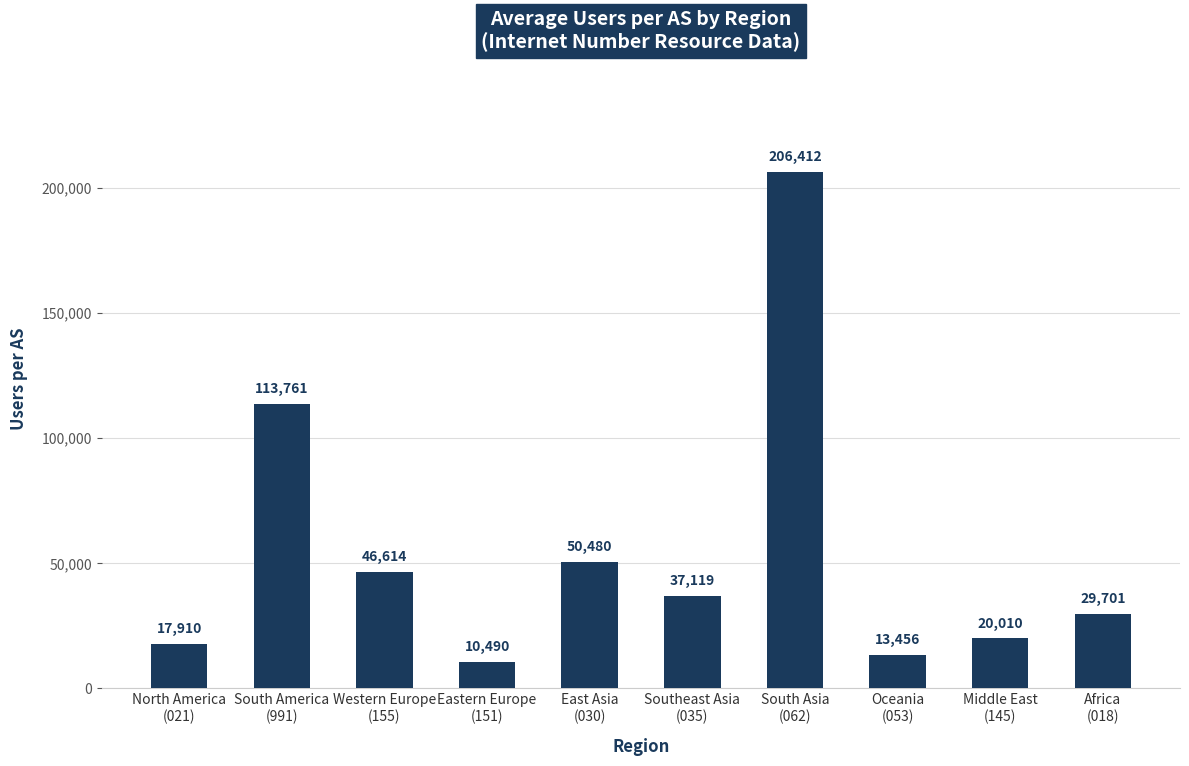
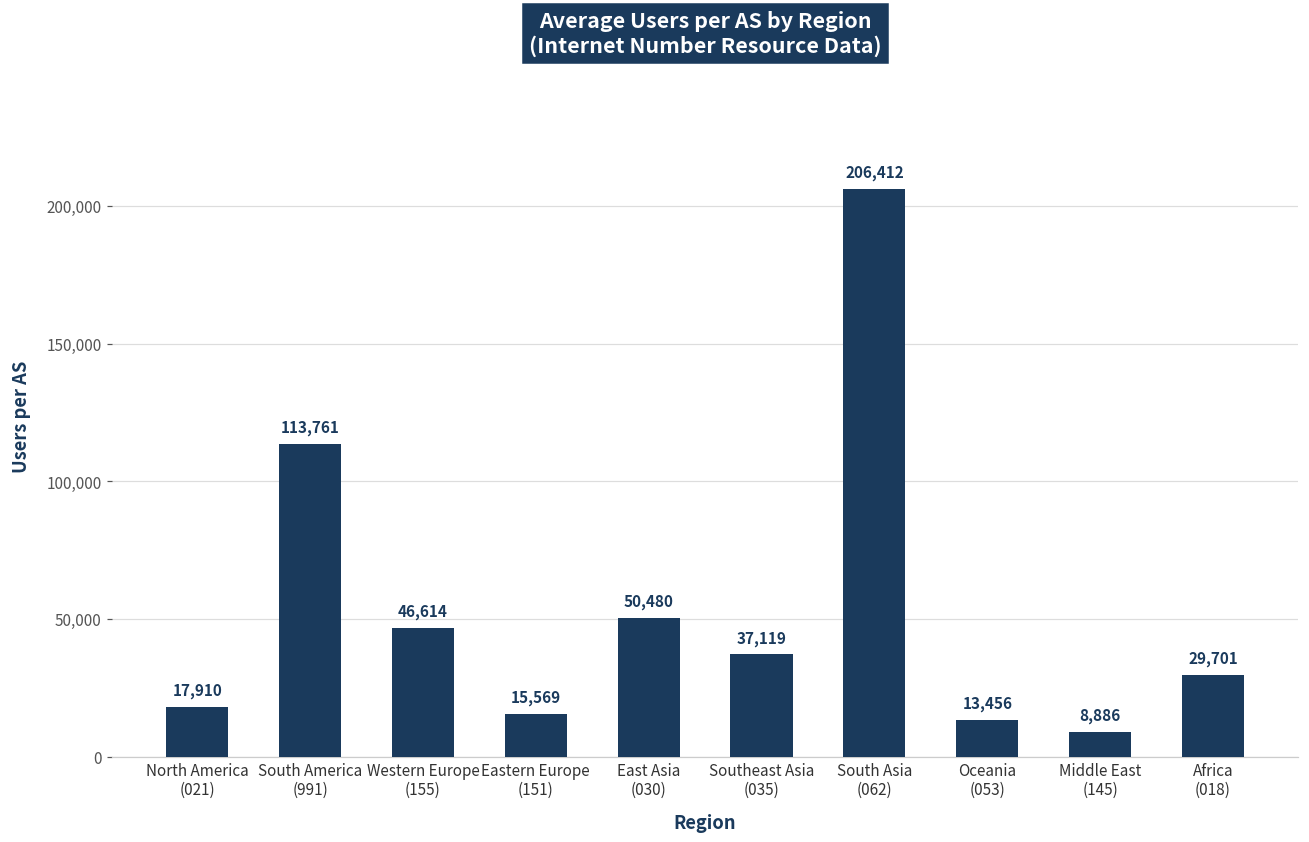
Eastern Europe (151): 10,490 -> 15,569
Middle East (145): 20,010 -> 8,886
